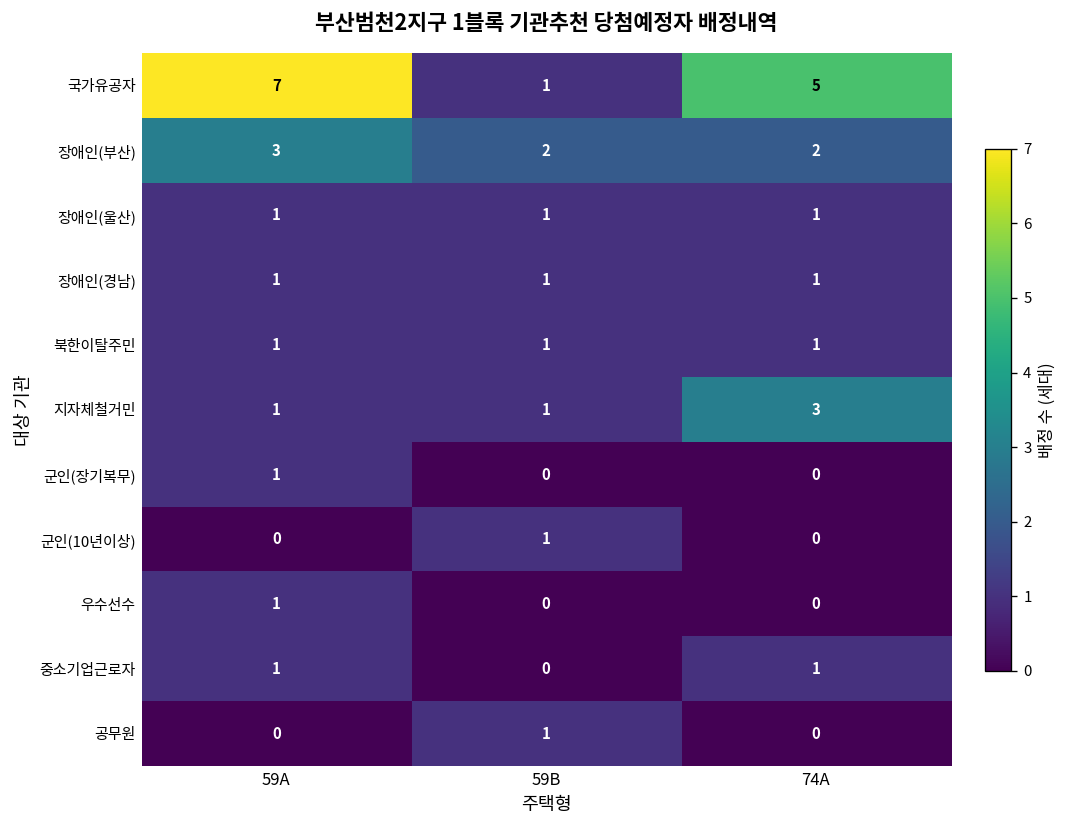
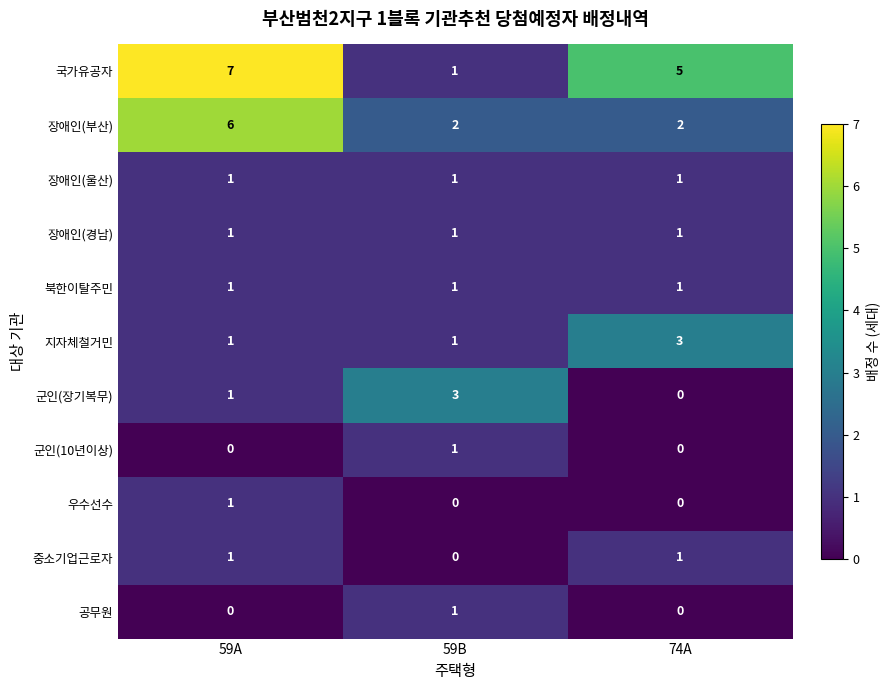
장애인(부산), 59A: 3 -> 6
군인(장기복무), 59B: 0 -> 3
